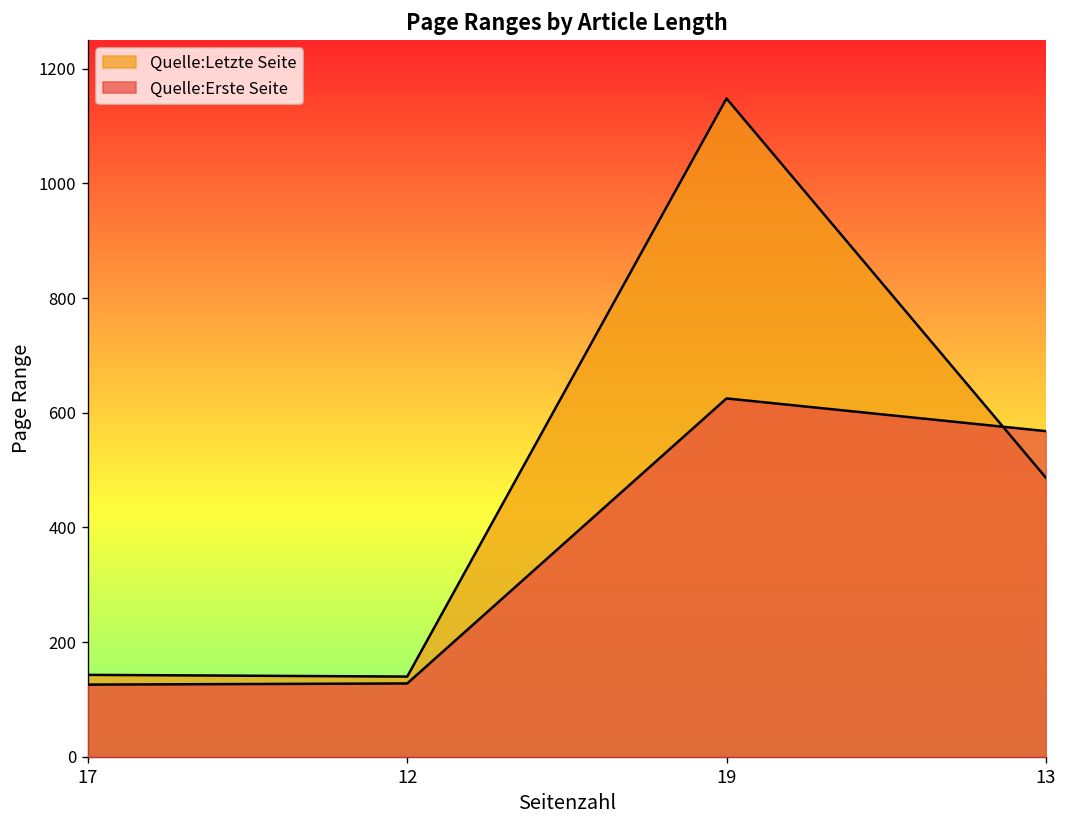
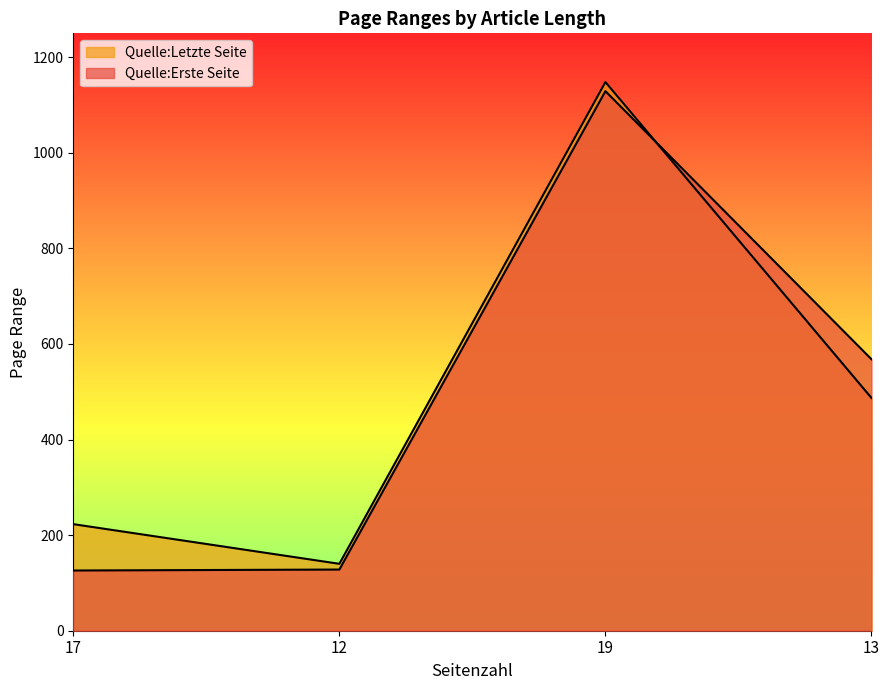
Quelle:Letzte Seite, 17: 140 -> 220
Quelle:Erste Seite, 19: 630 -> 1130
